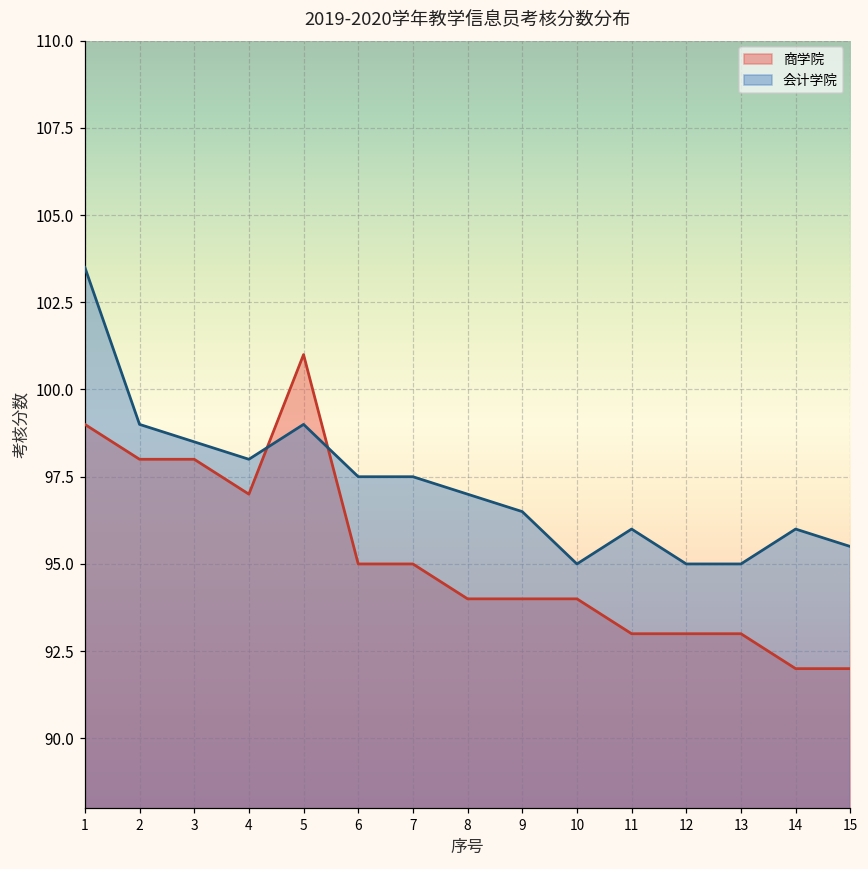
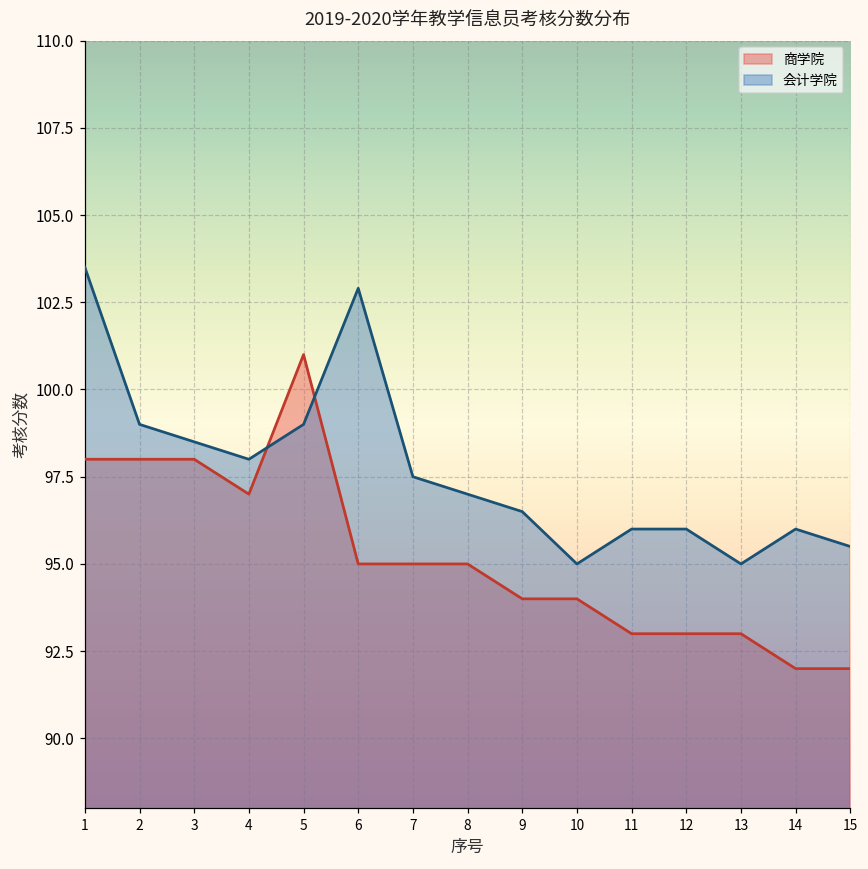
商学院, 1: 99 -> 98
会计学院, 6: 97.5 -> 102.9
商学院, 8: 94 -> 95
会计学院, 12: 95 -> 96
